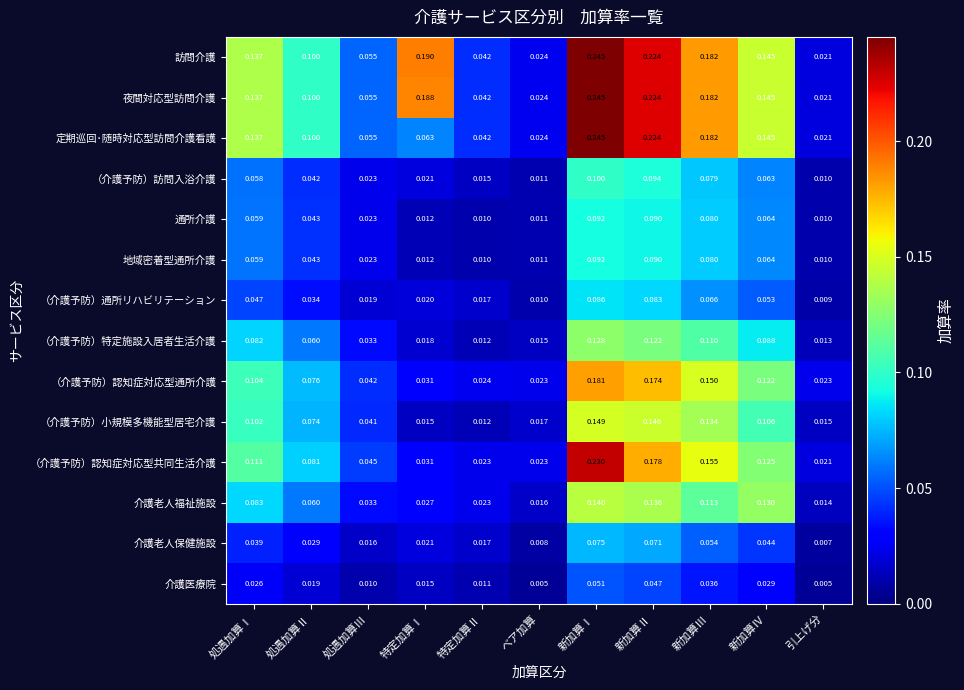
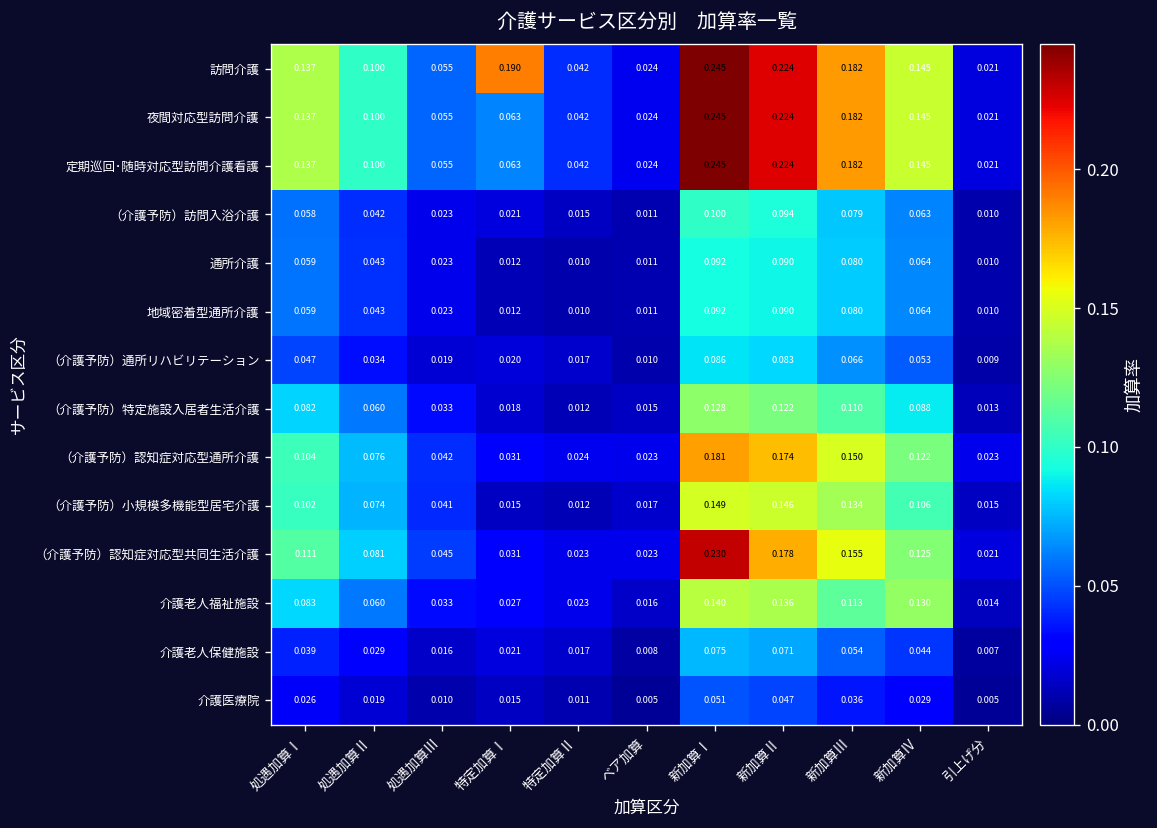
夜間対応型訪問介護, 特定加算Ⅰ: 0.188 -> 0.063
